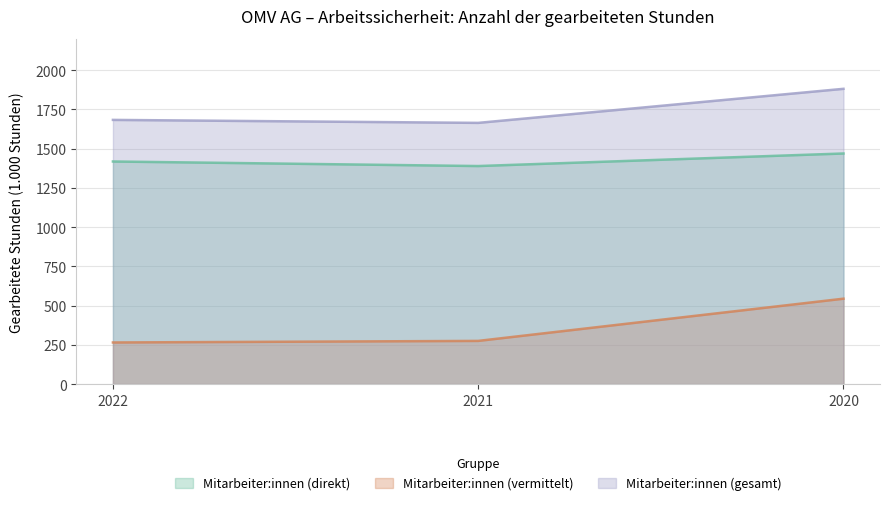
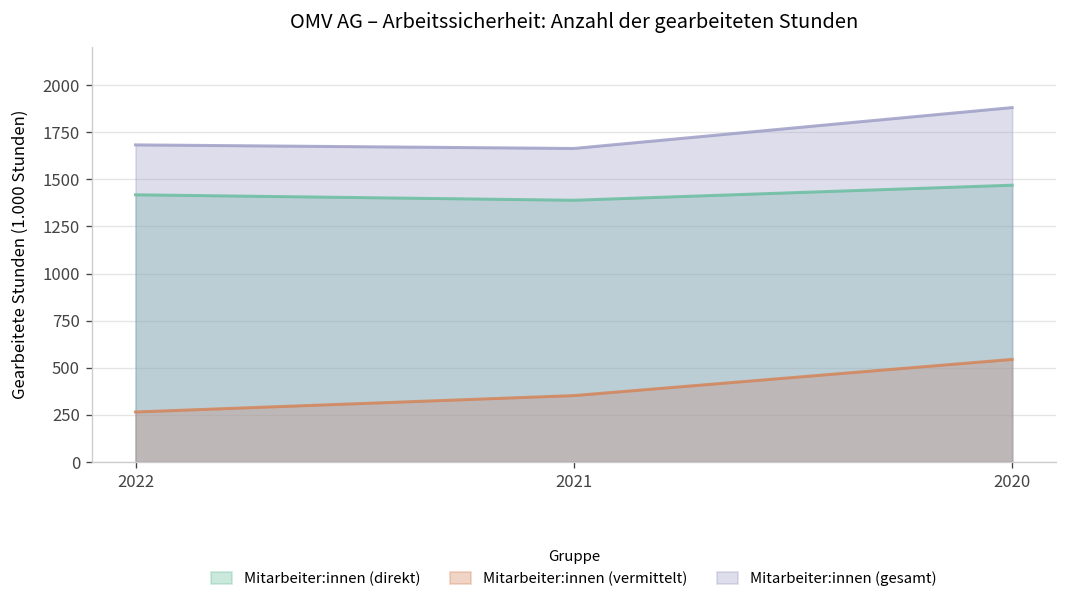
Mitarbeiter:innen (vermittelt), 2021: 280 -> 350
